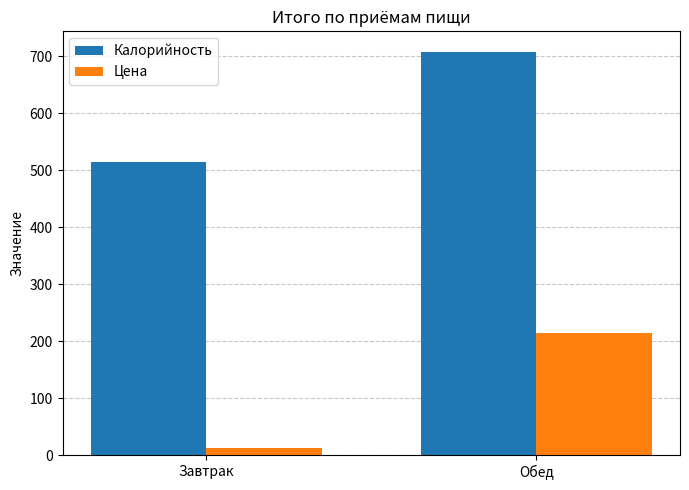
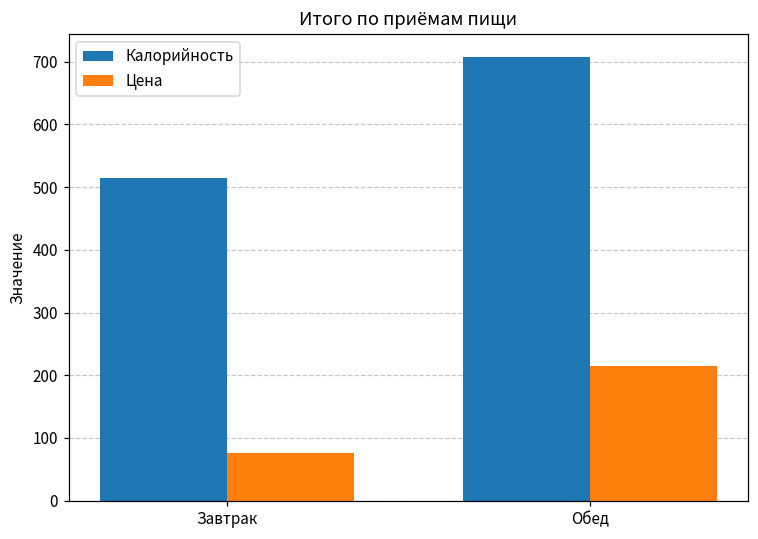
Цена, Завтрак: 10 -> 80
